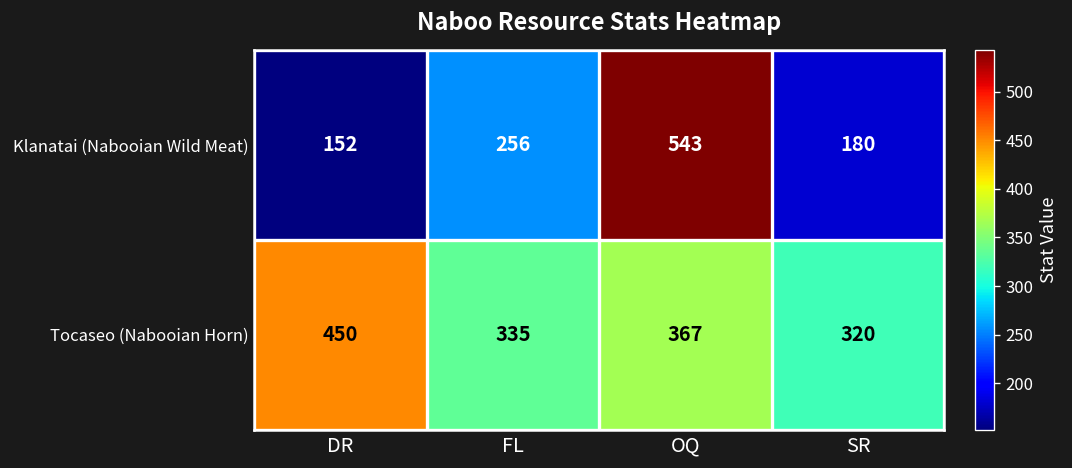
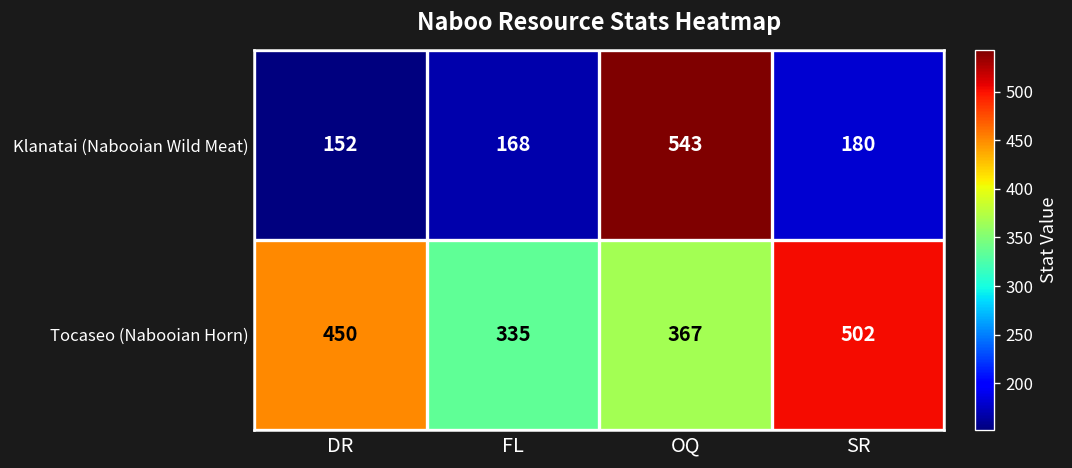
Klanatai (Nabooian Wild Meat), FL: 256 -> 168
Tocaseo (Nabooian Horn), SR: 320 -> 502
